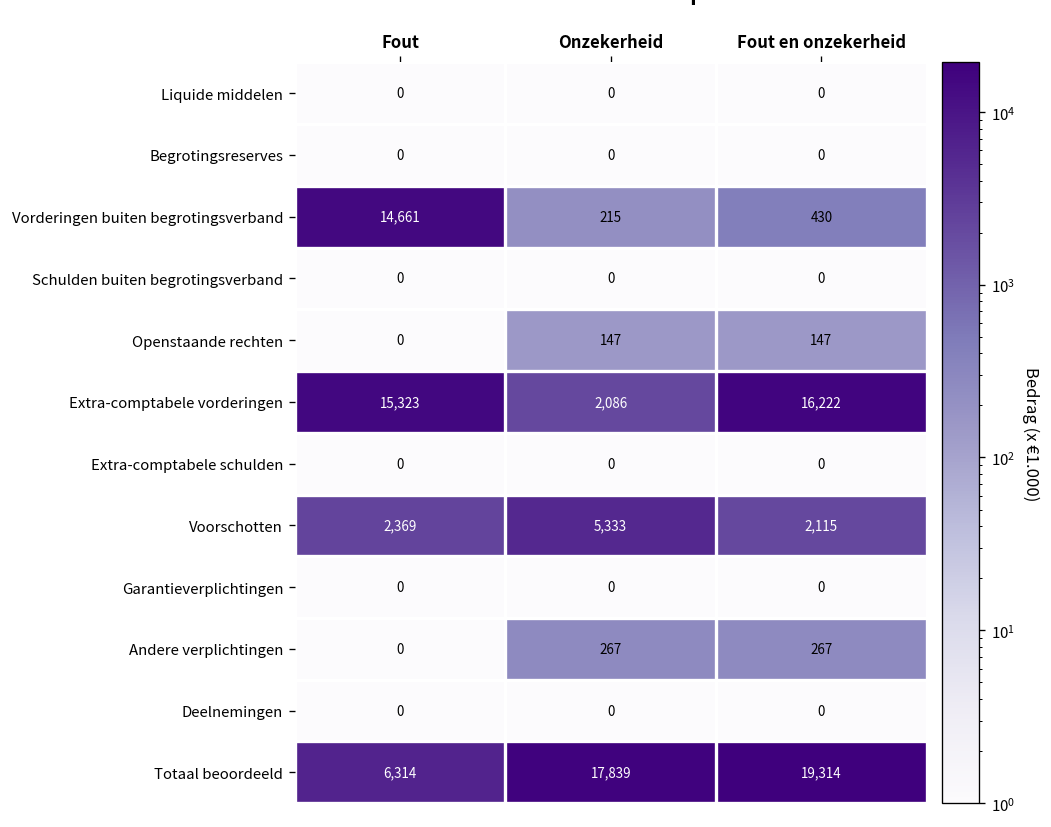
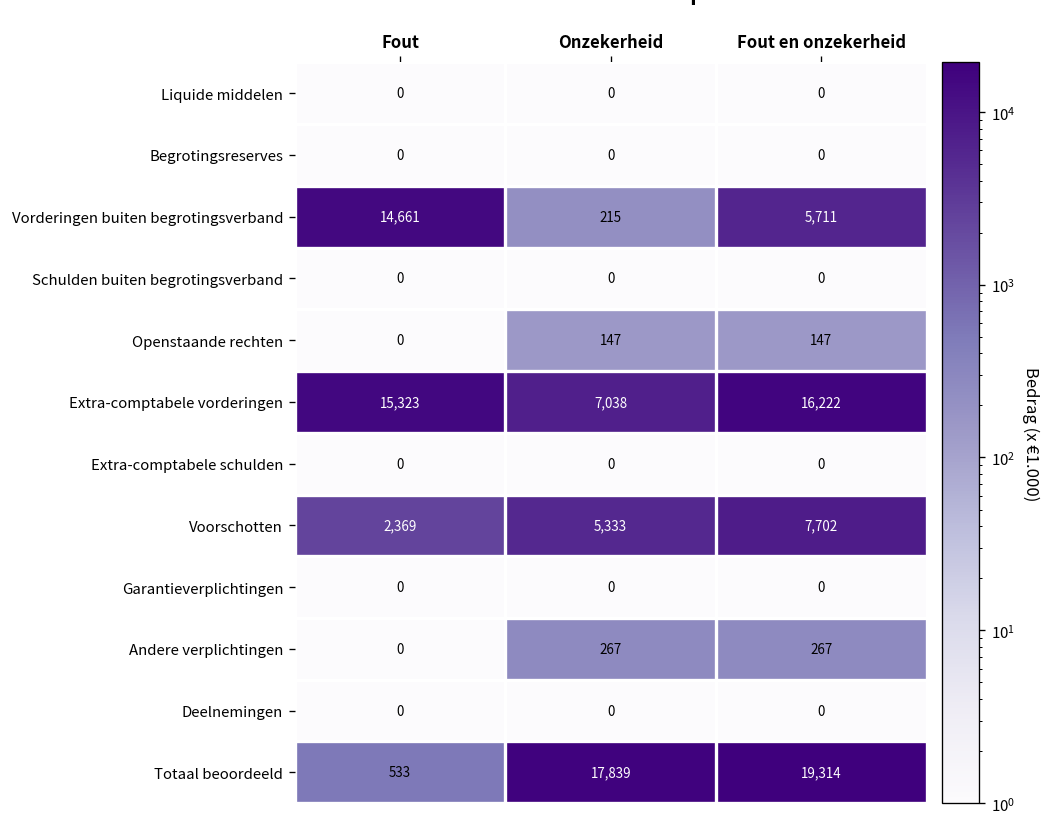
Vorderingen buiten begrotingsverband, Fout en onzekerheid: 430 -> 5,711
Extra-comptabele vorderingen, Onzekerheid: 2,086 -> 7,038
Voorschotten, Fout en onzekerheid: 2,115 -> 7,702
Totaal beoordeeld, Fout: 6,314 -> 533
